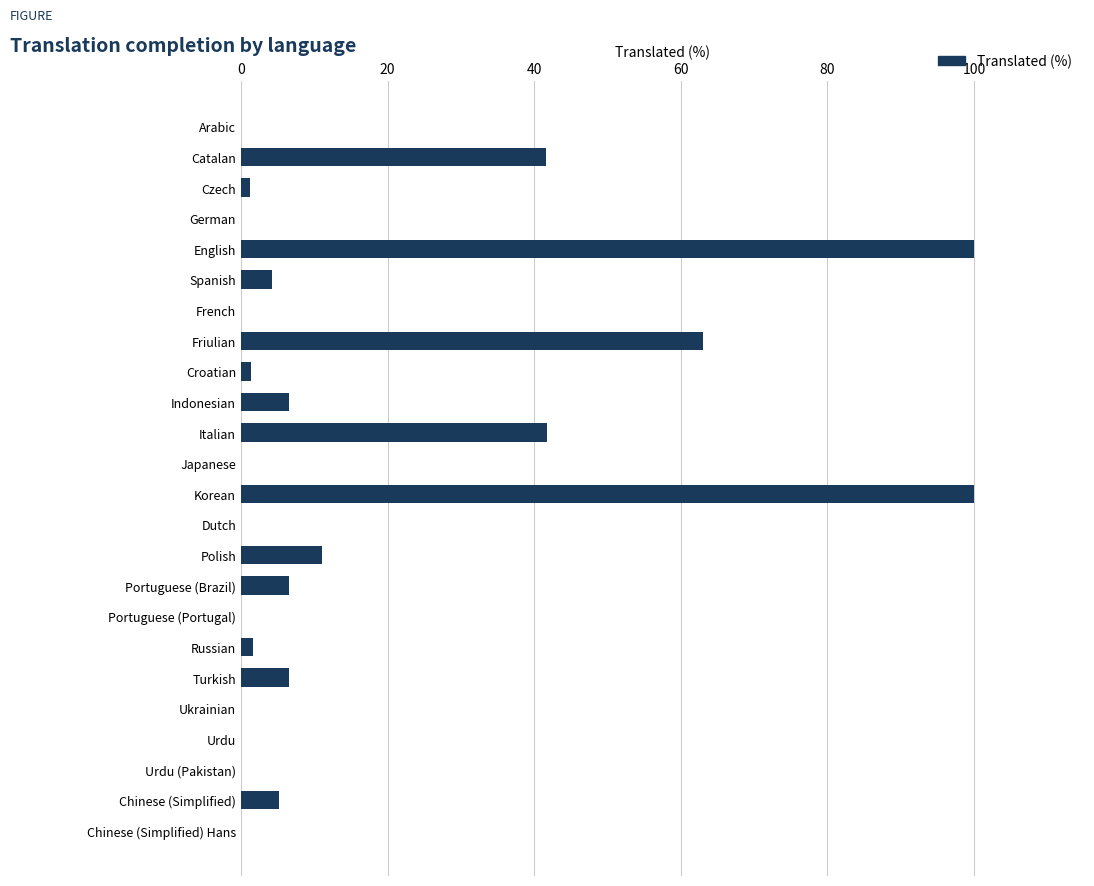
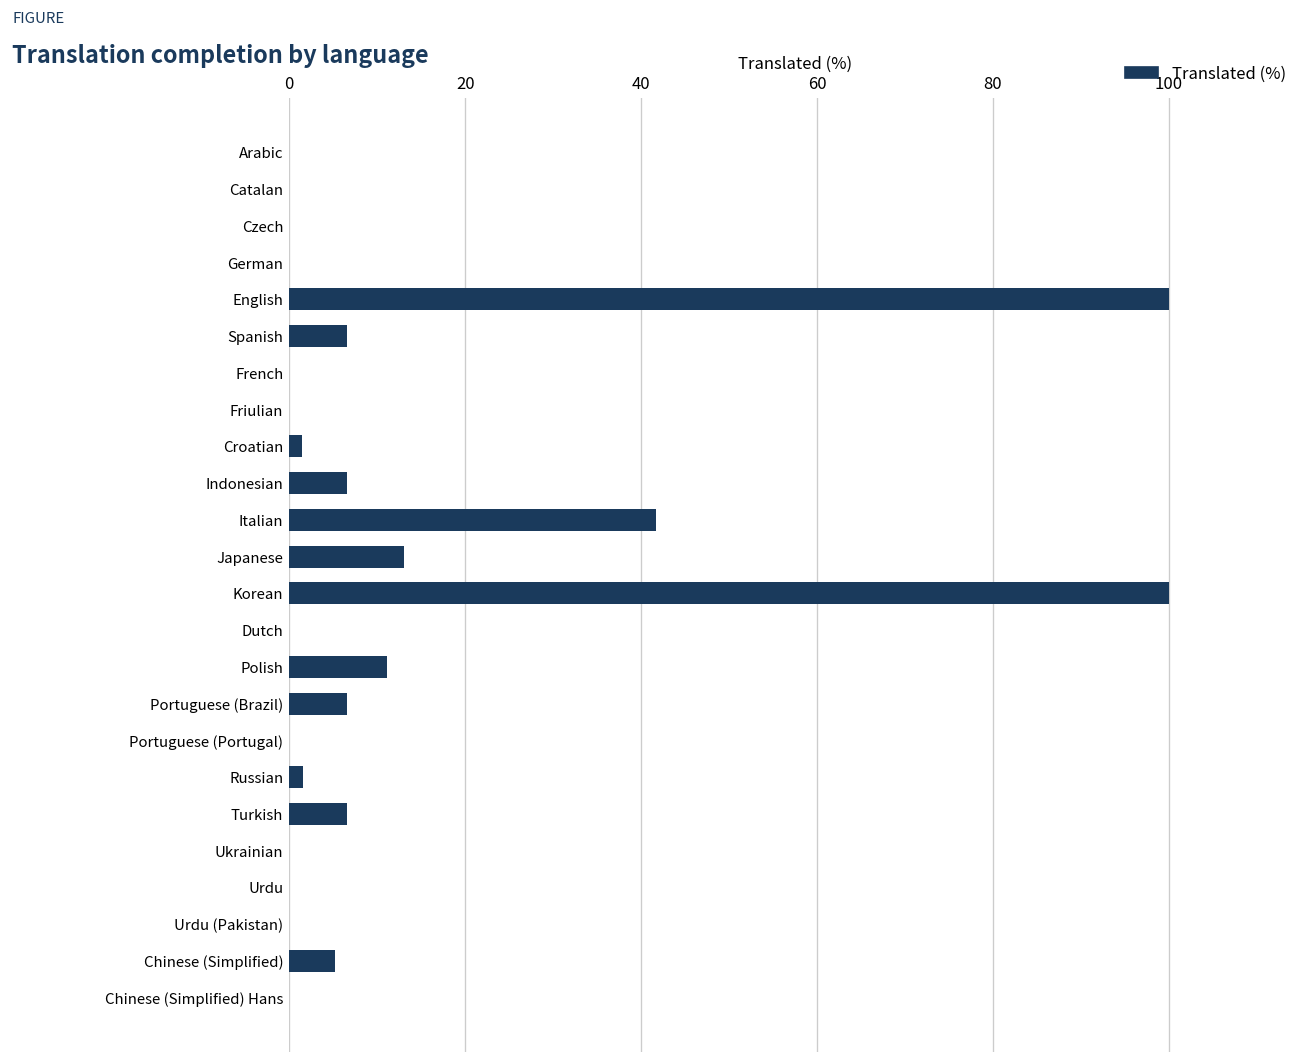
Catalan: 42 -> 0
Czech: 1 -> 0
Spanish: 4 -> 7
Friulian: 63 -> 0
Japanese: 0 -> 13
